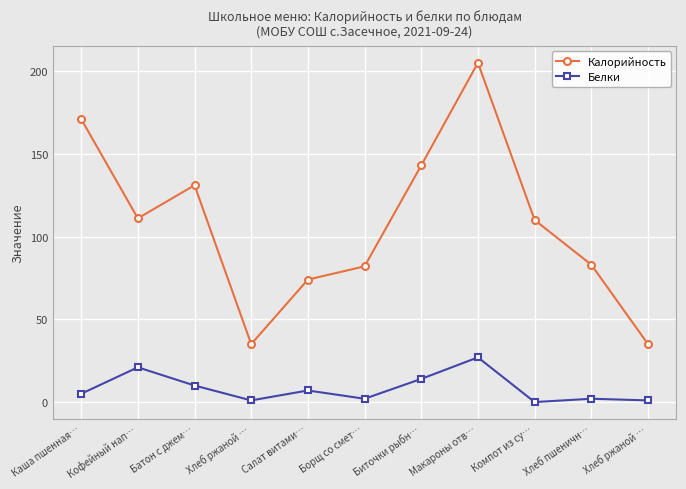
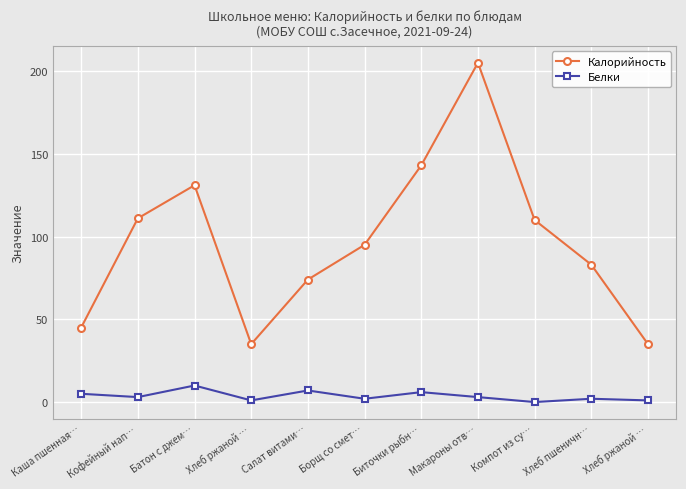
Калорийность, Каша пшенная…: 171 -> 45
Белки, Кофейный нап…: 21 -> 3
Калорийность, Борщ со смет…: 82 -> 95
Белки, Биточки рыбн…: 14 -> 6
Белки, Макароны отв…: 27 -> 3
